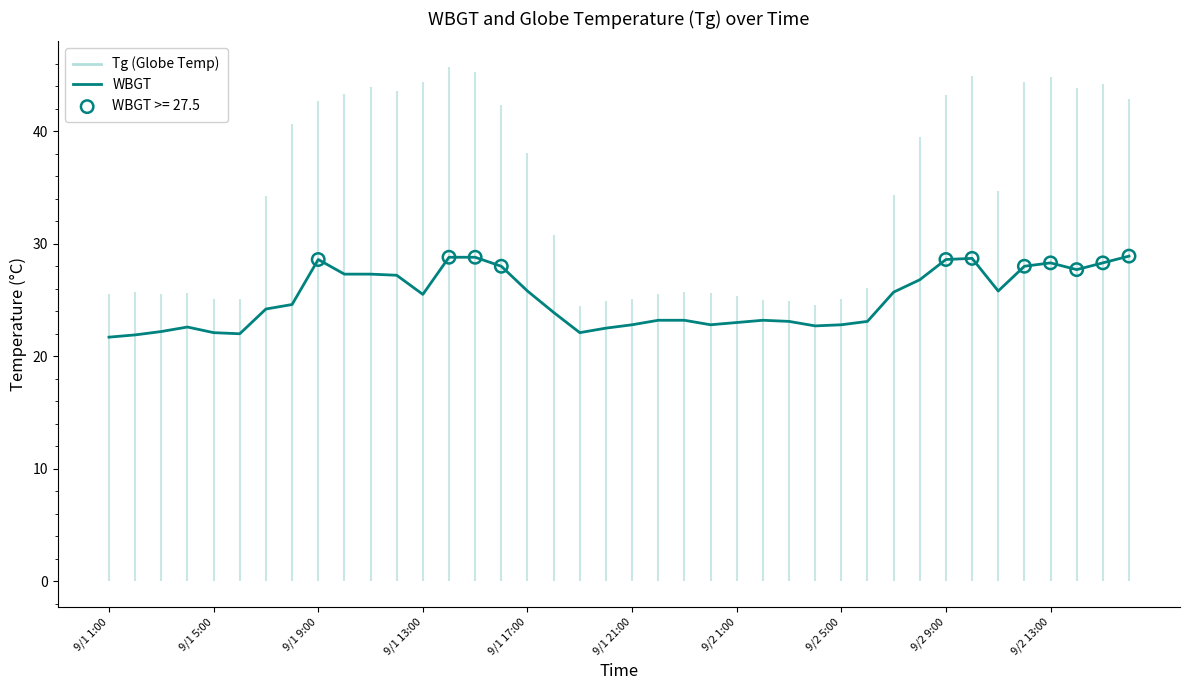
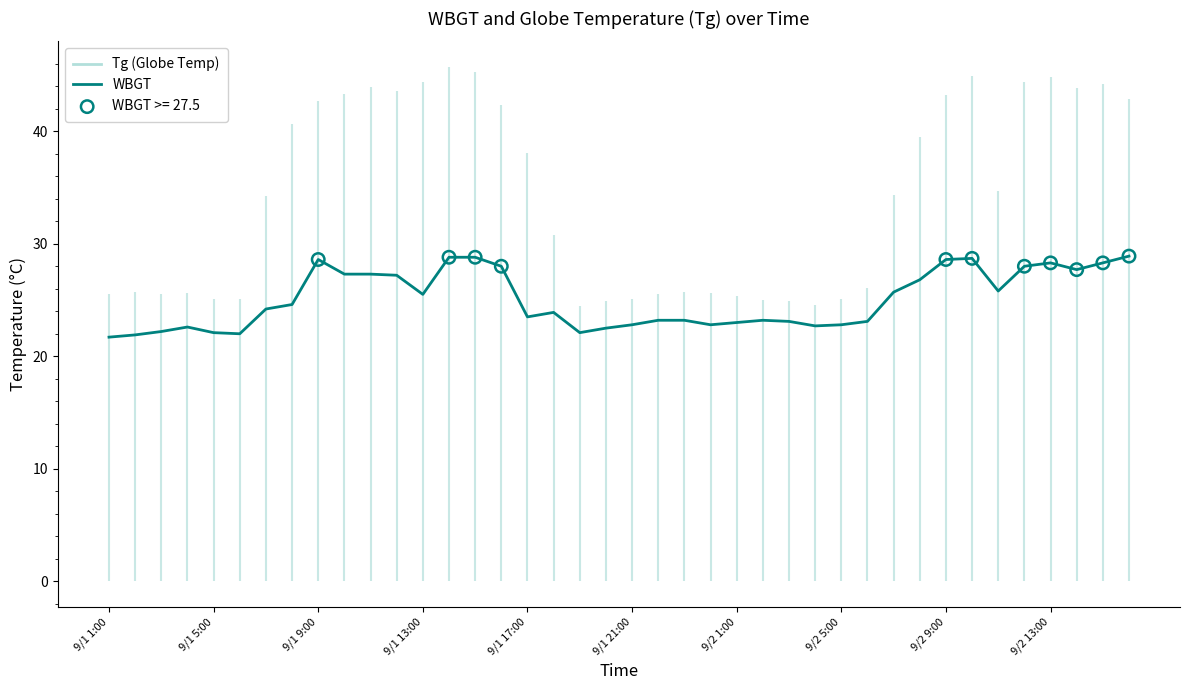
WBGT, 9/1 17:00: 25.8 -> 23.5
